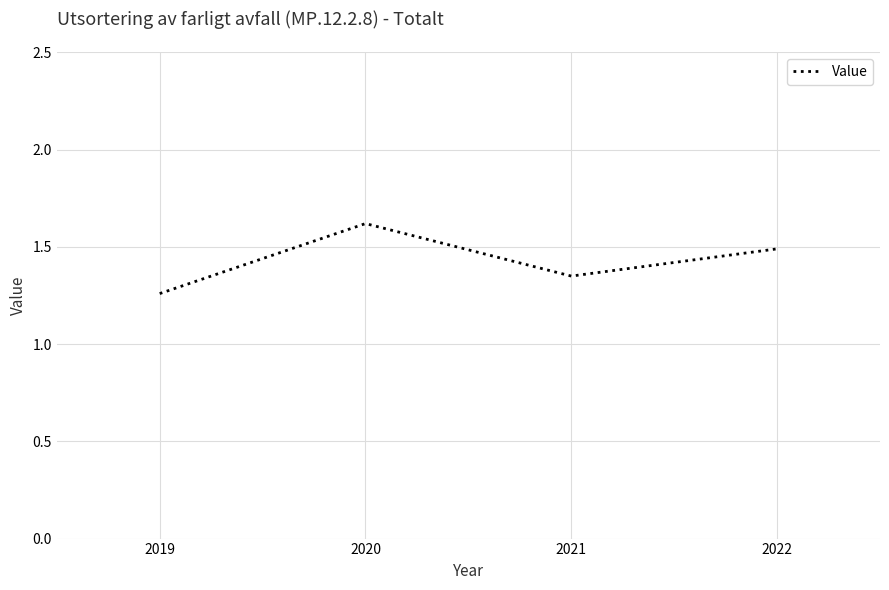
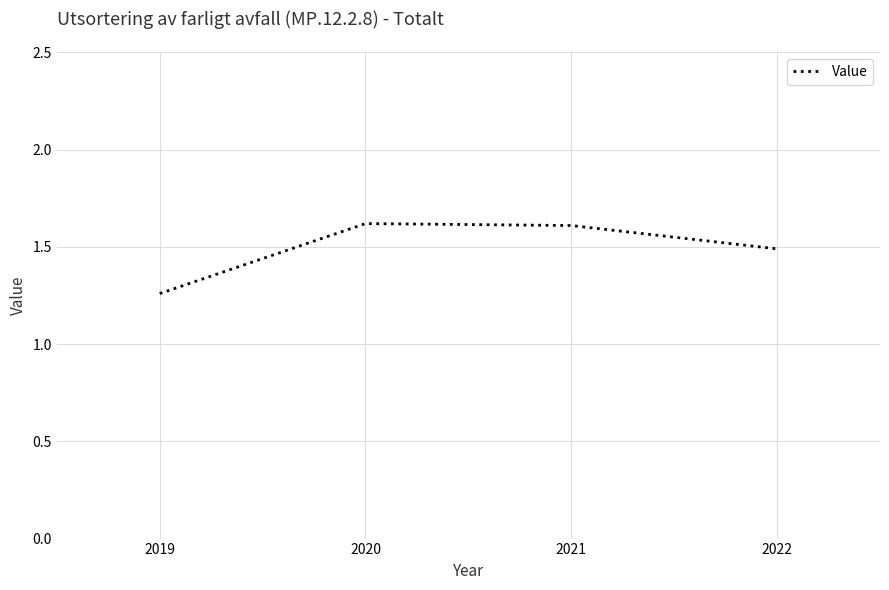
2021: 1.35 -> 1.61
